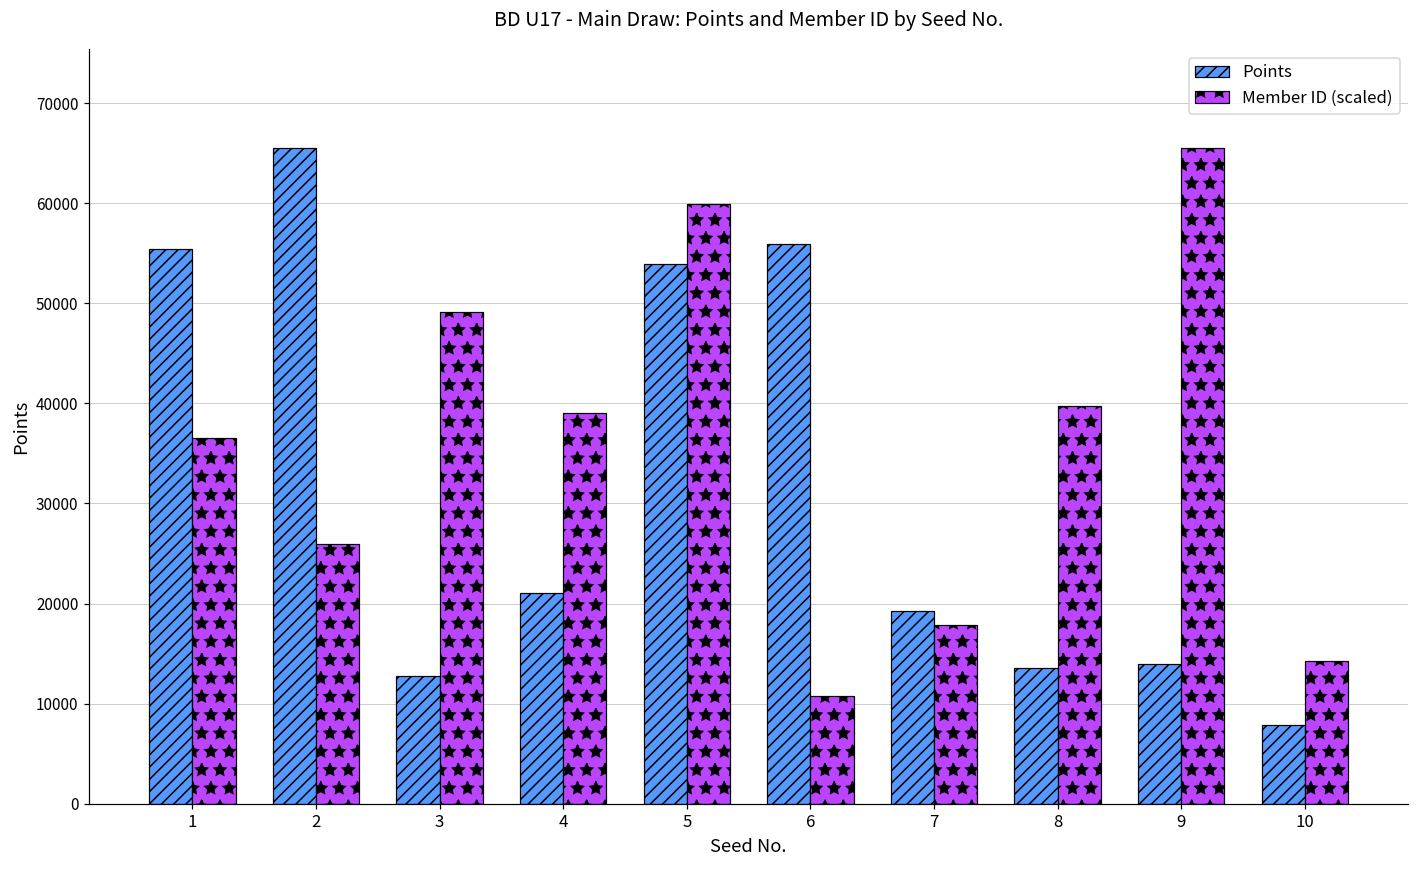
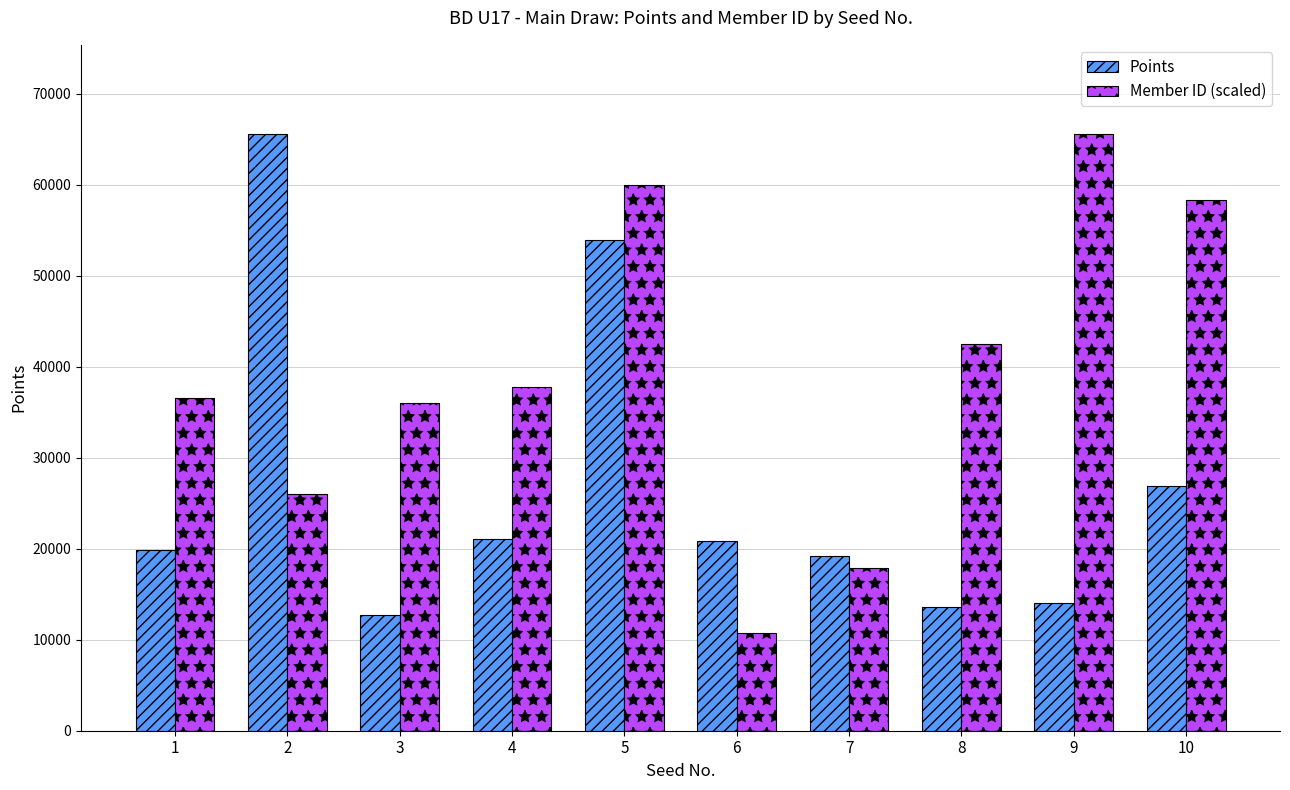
Points, 1: 55000 -> 20000
Member ID (scaled), 3: 49000 -> 36000
Member ID (scaled), 4: 39000 -> 38000
Points, 6: 56000 -> 21000
Member ID (scaled), 8: 40000 -> 42000
Points, 10: 8000 -> 27000
Member ID (scaled), 10: 14000 -> 58000
